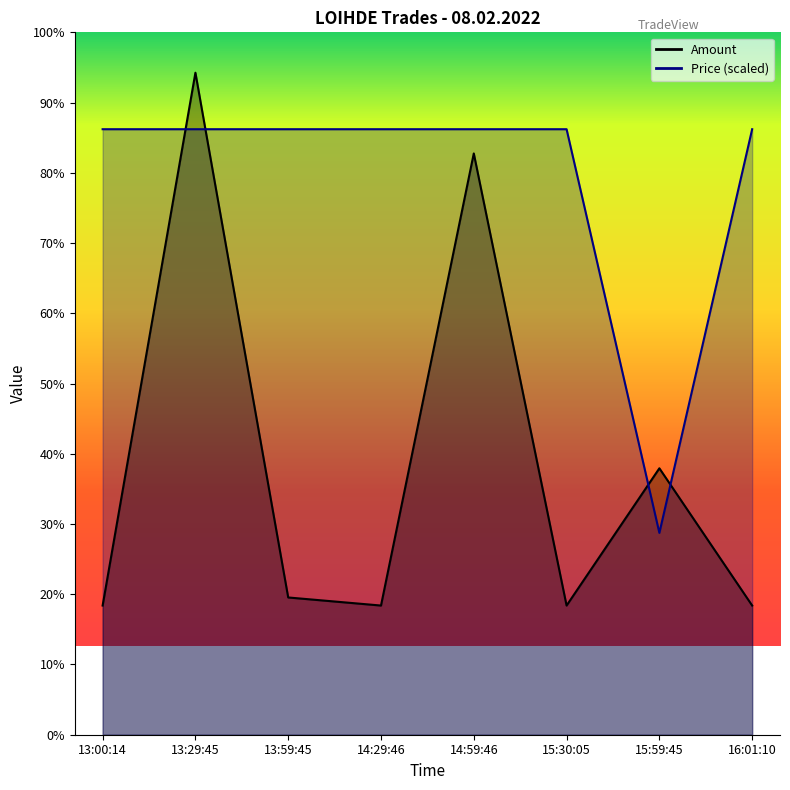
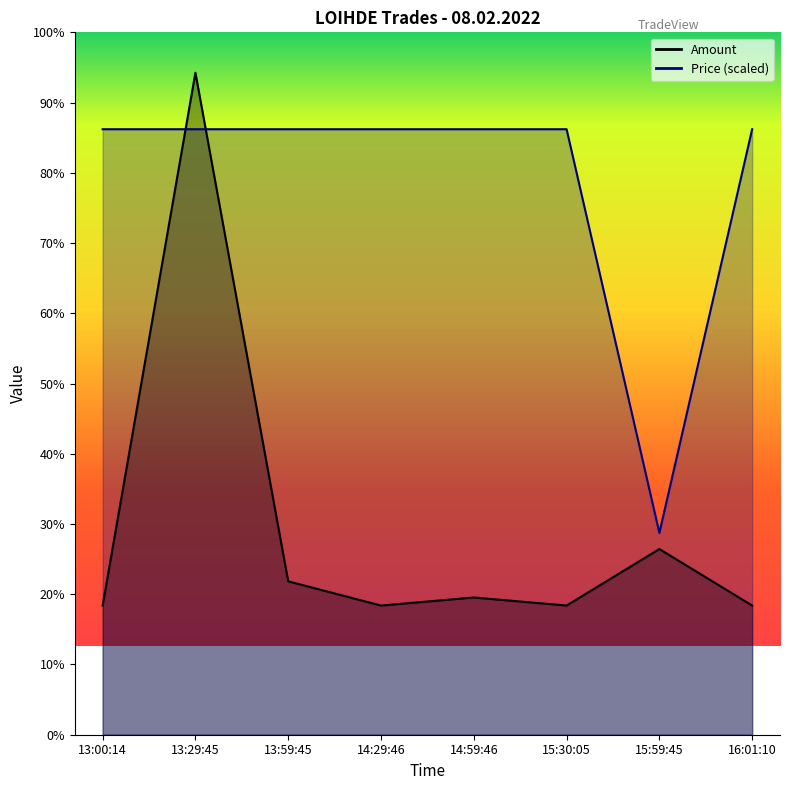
Amount, 13:59:45: 20% -> 22%
Amount, 14:59:46: 83% -> 20%
Amount, 15:59:45: 38% -> 26%
